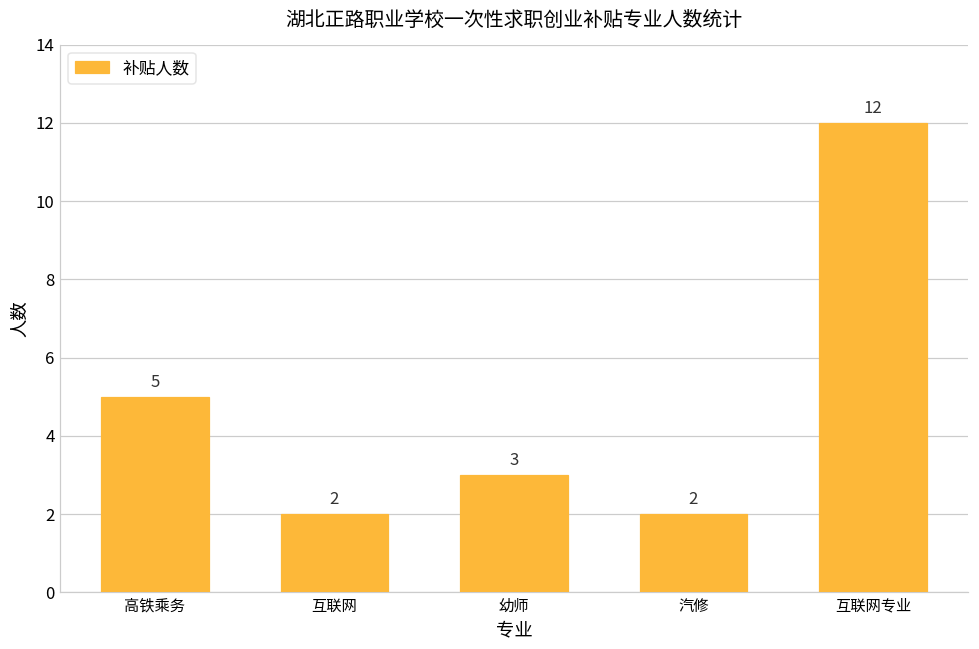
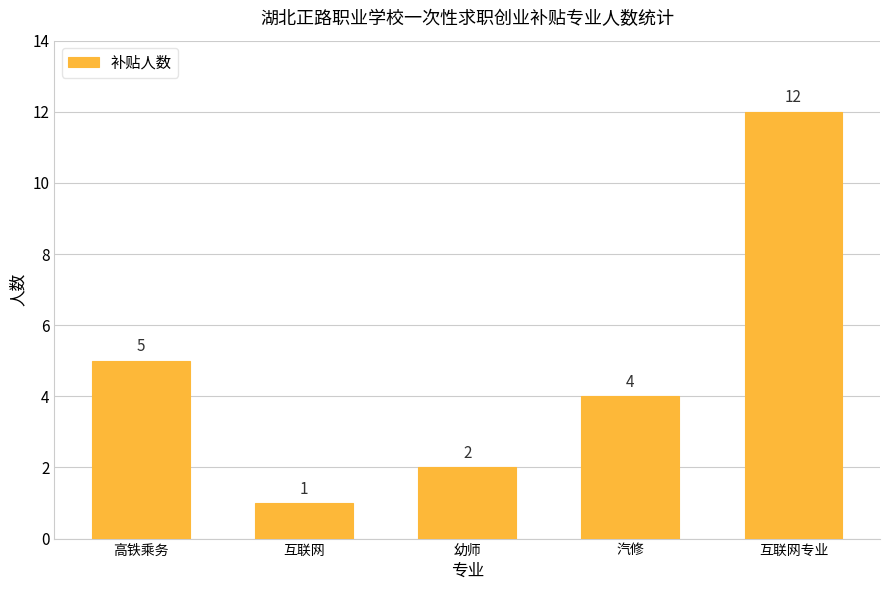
互联网: 2 -> 1
幼师: 3 -> 2
汽修: 2 -> 4
